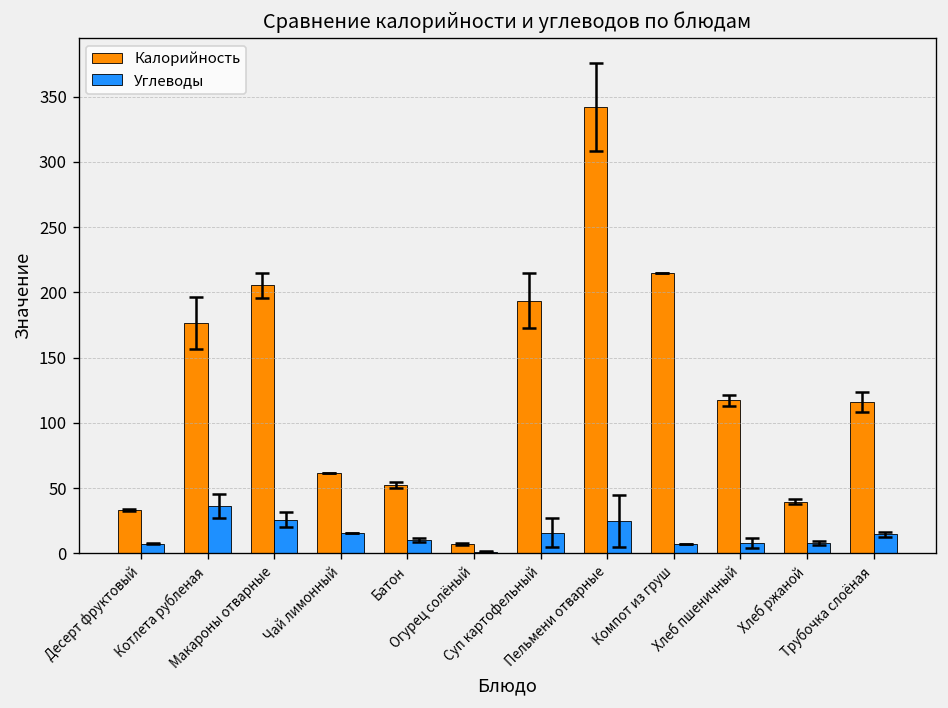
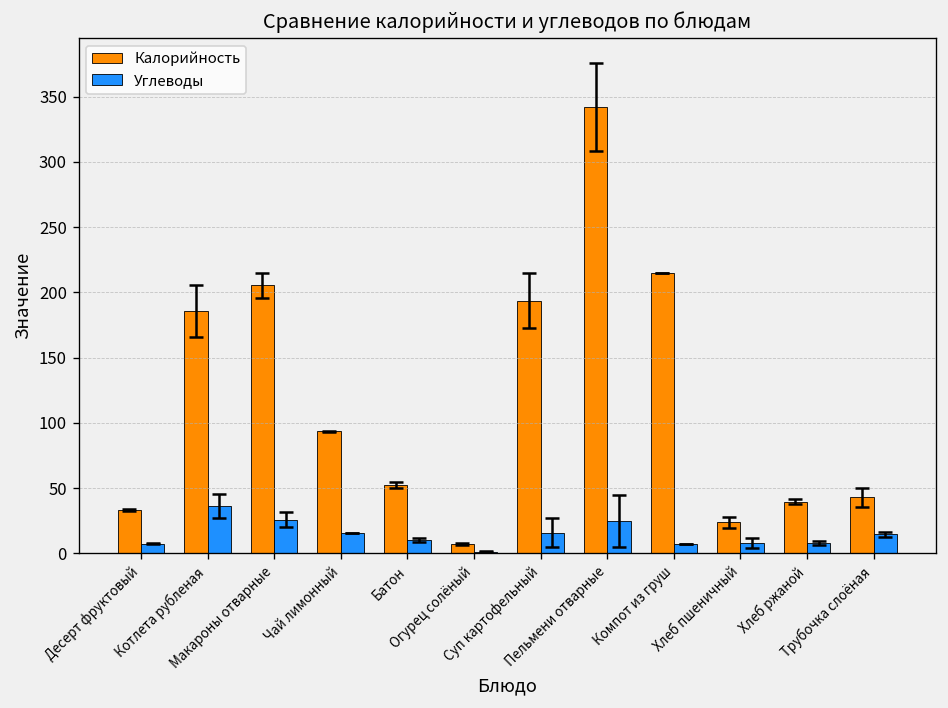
Калорийность, Котлета рубленая: 177 -> 186
Калорийность, Чай лимонный: 61 -> 93
Калорийность, Хлеб пшеничный: 117 -> 24
Калорийность, Трубочка слоёная: 116 -> 43
